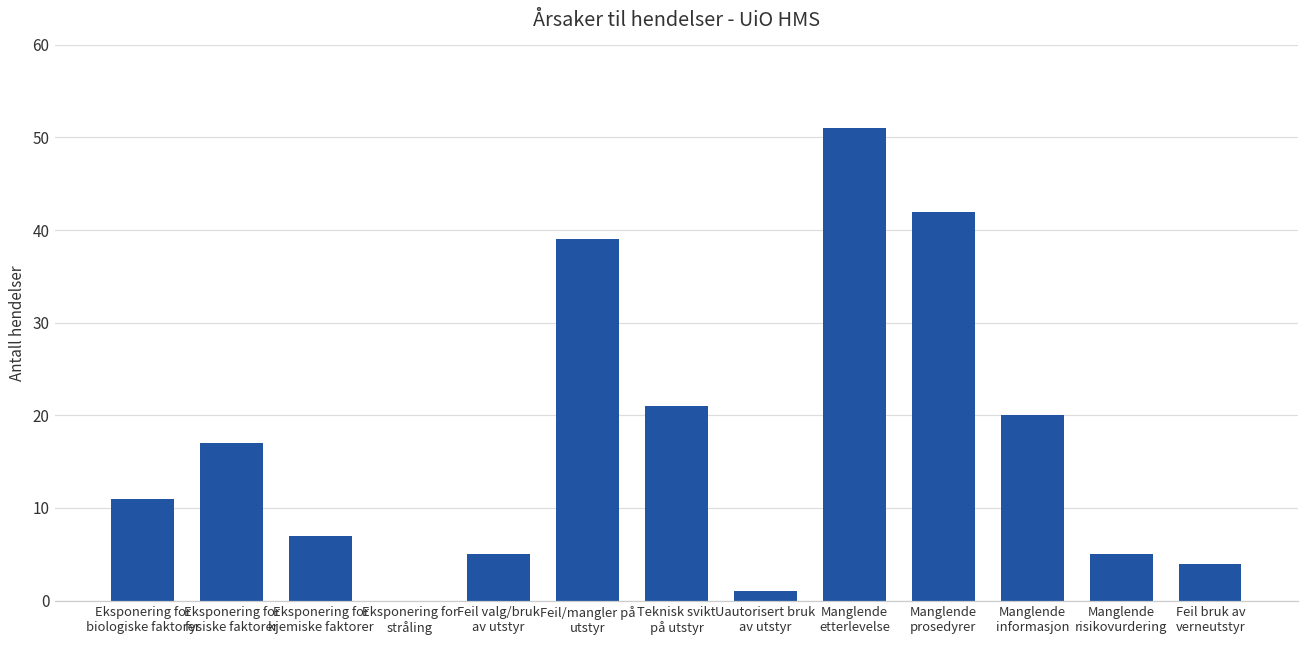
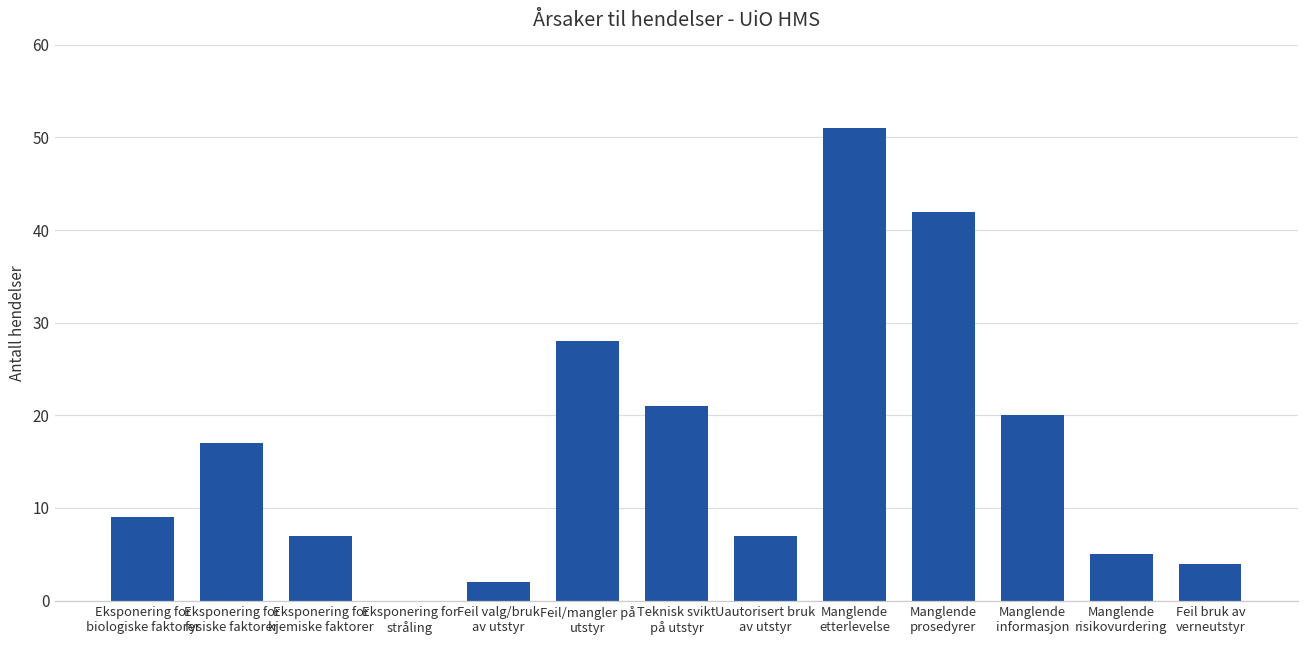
Eksponering for biologiske faktorer: 11 -> 9
Feil valg/bruk av utstyr: 5 -> 2
Feil/mangler på utstyr: 39 -> 28
Uautorisert bruk av utstyr: 1 -> 7
